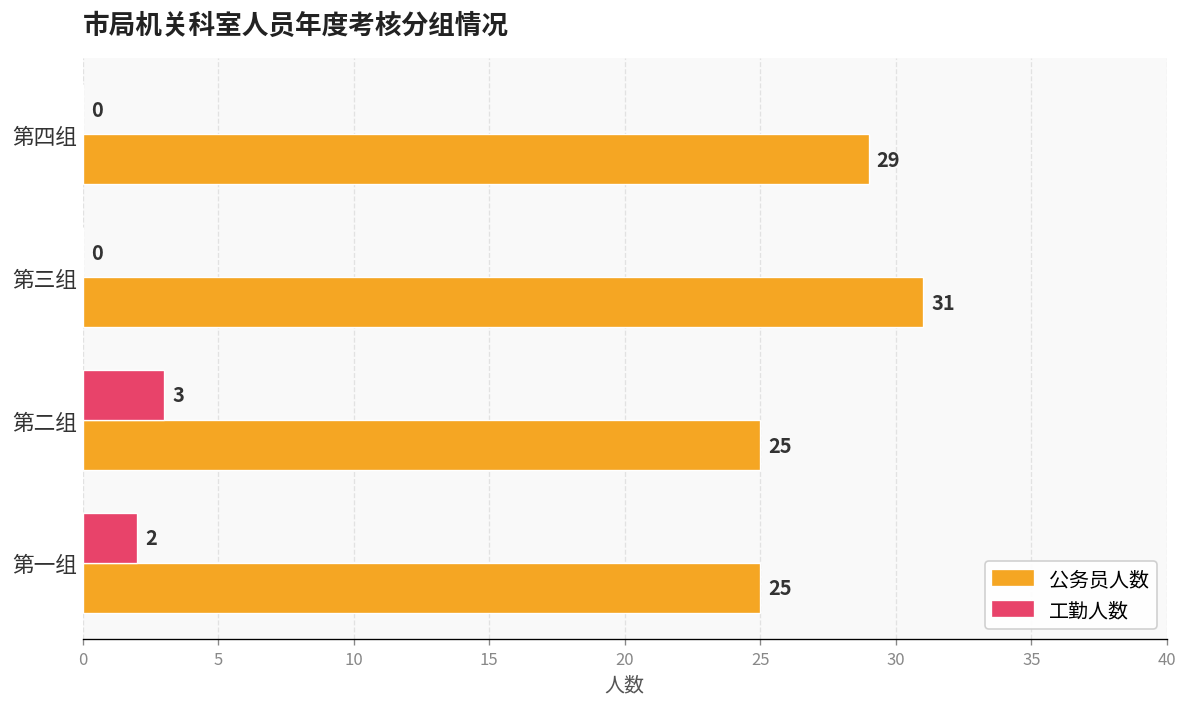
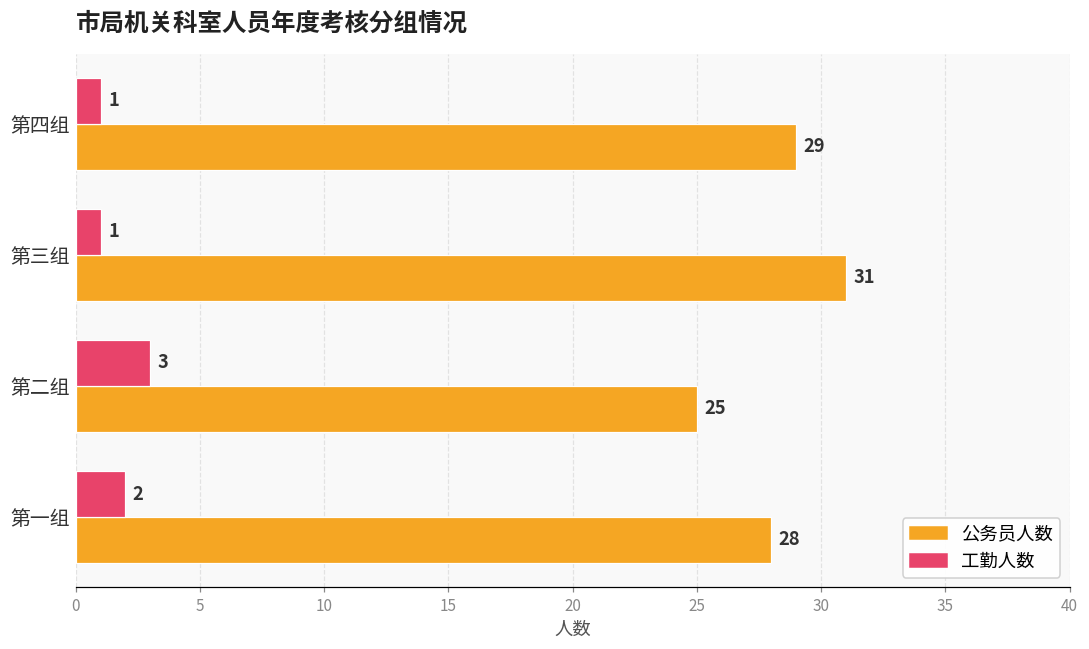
工勤人数, 第四组: 0 -> 1
工勤人数, 第三组: 0 -> 1
公务员人数, 第一组: 25 -> 28
